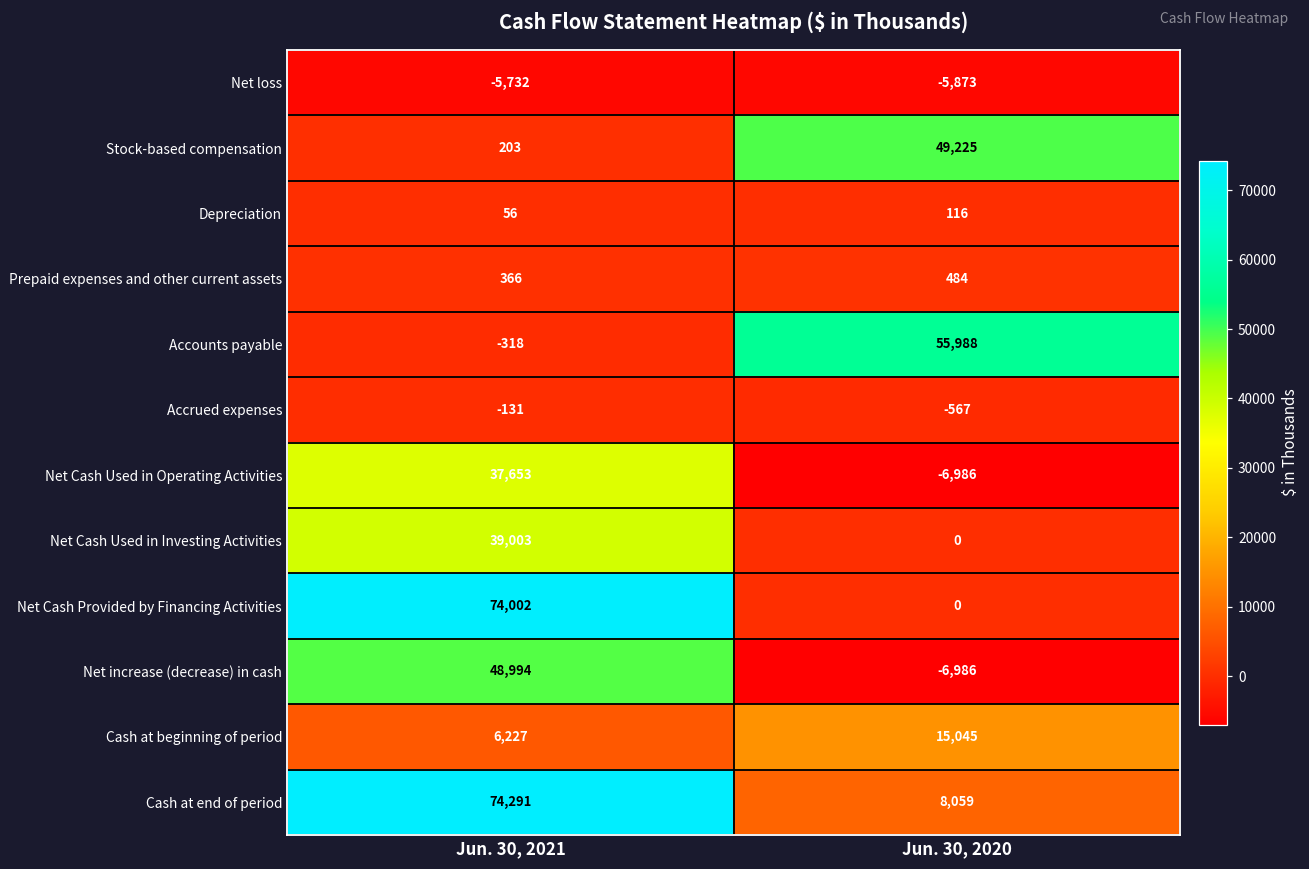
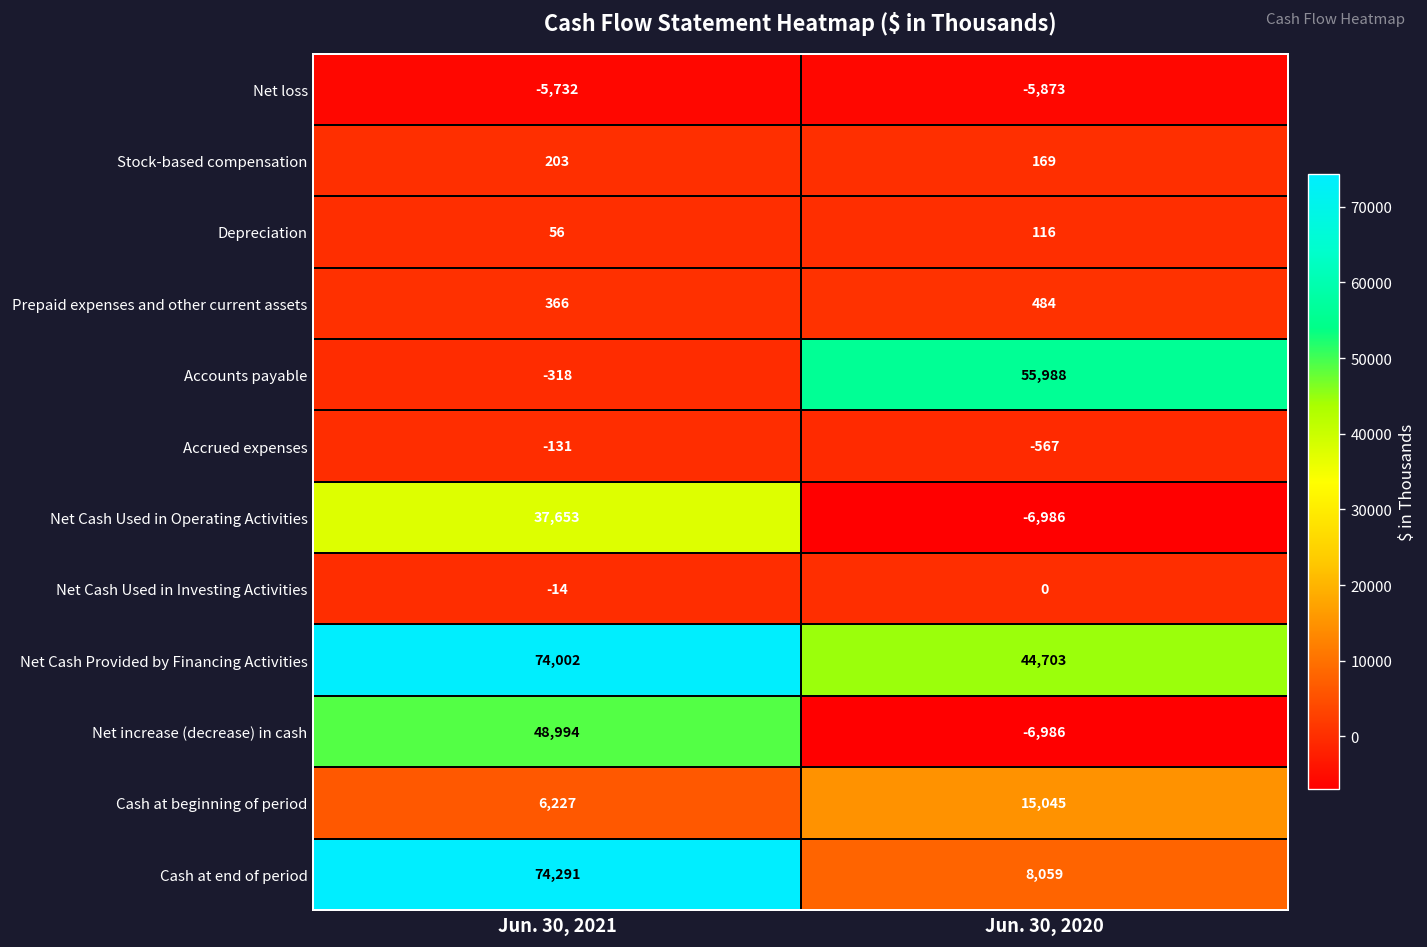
Stock-based compensation, Jun. 30, 2020: 49,225 -> 169
Net Cash Used in Investing Activities, Jun. 30, 2021: 39,003 -> -14
Net Cash Provided by Financing Activities, Jun. 30, 2020: 0 -> 44,703
